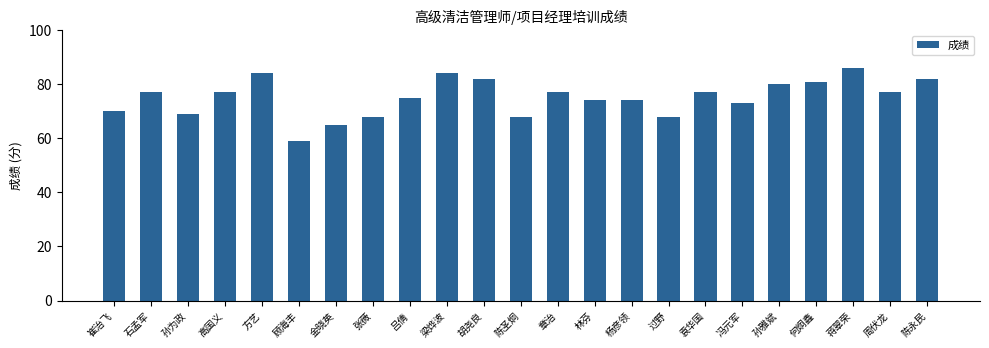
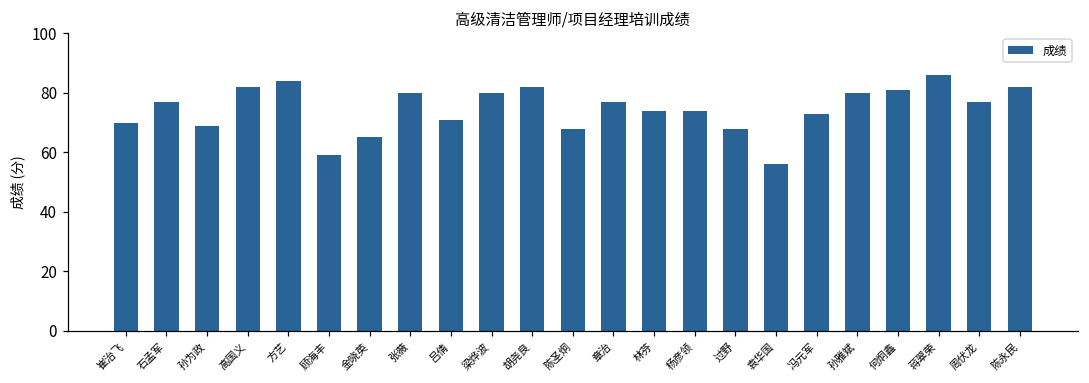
高国义: 77 -> 82
张薇: 68 -> 80
吕倩: 75 -> 71
梁烨波: 84 -> 80
袁华国: 77 -> 56
